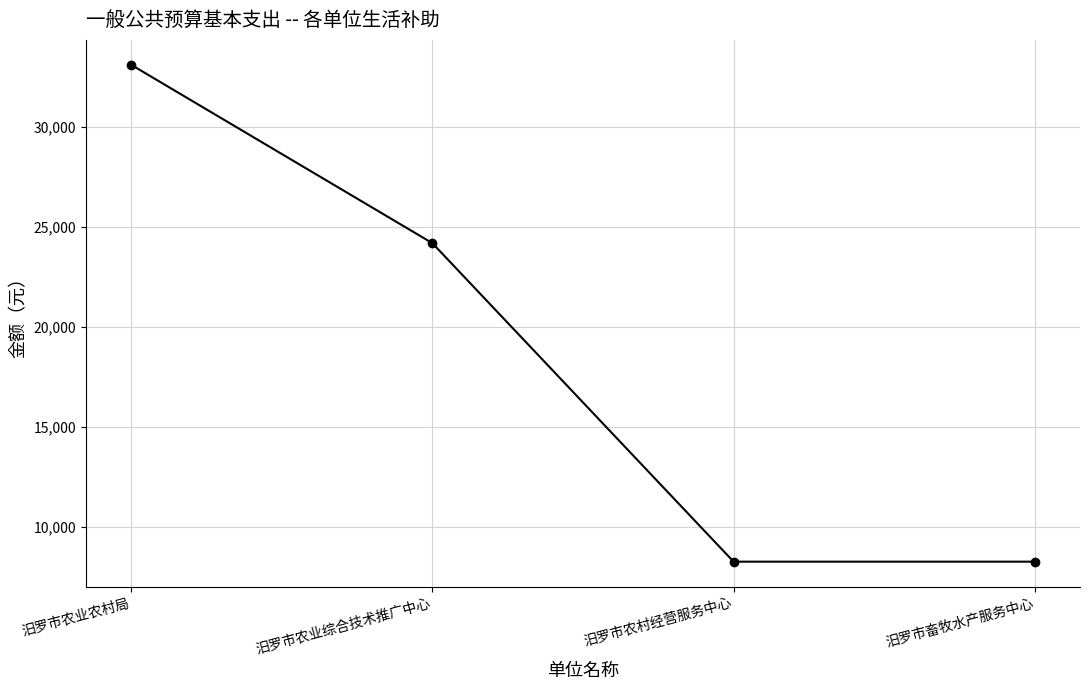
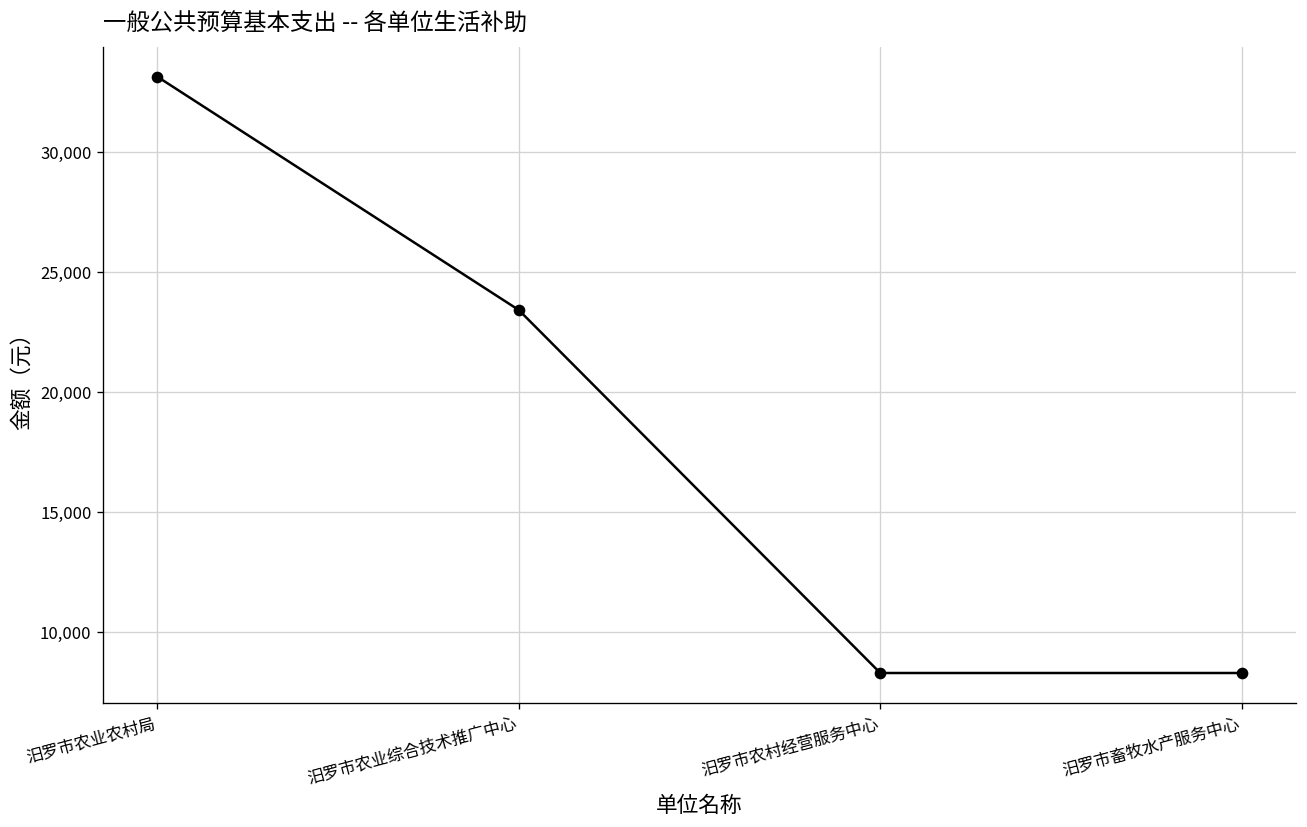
汨罗市农业综合技术推广中心: 24,200 -> 23,400
